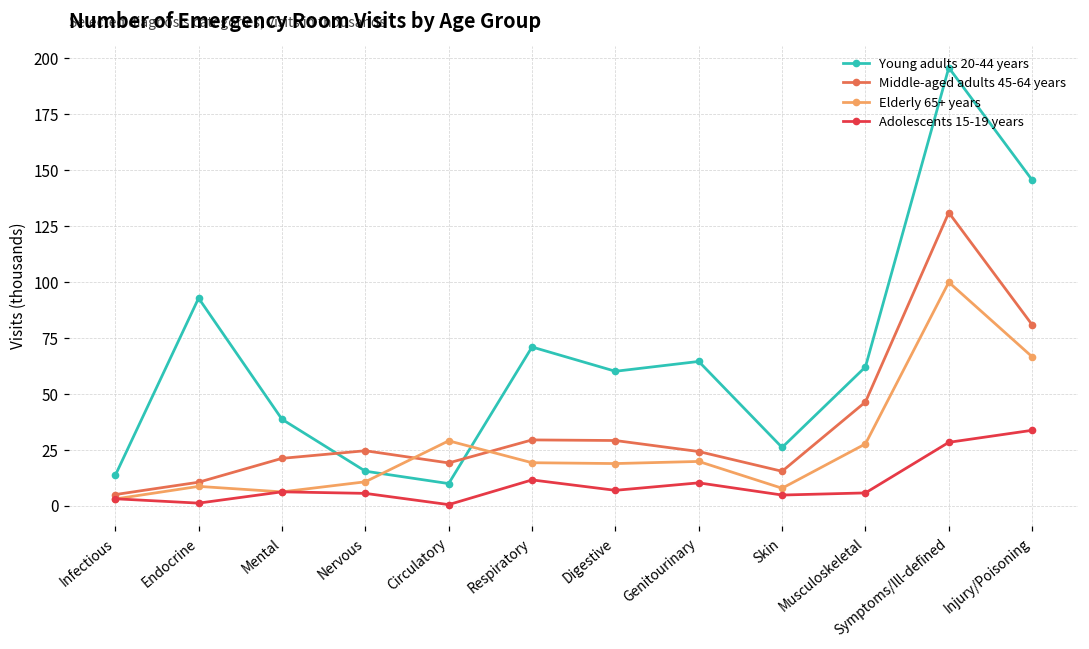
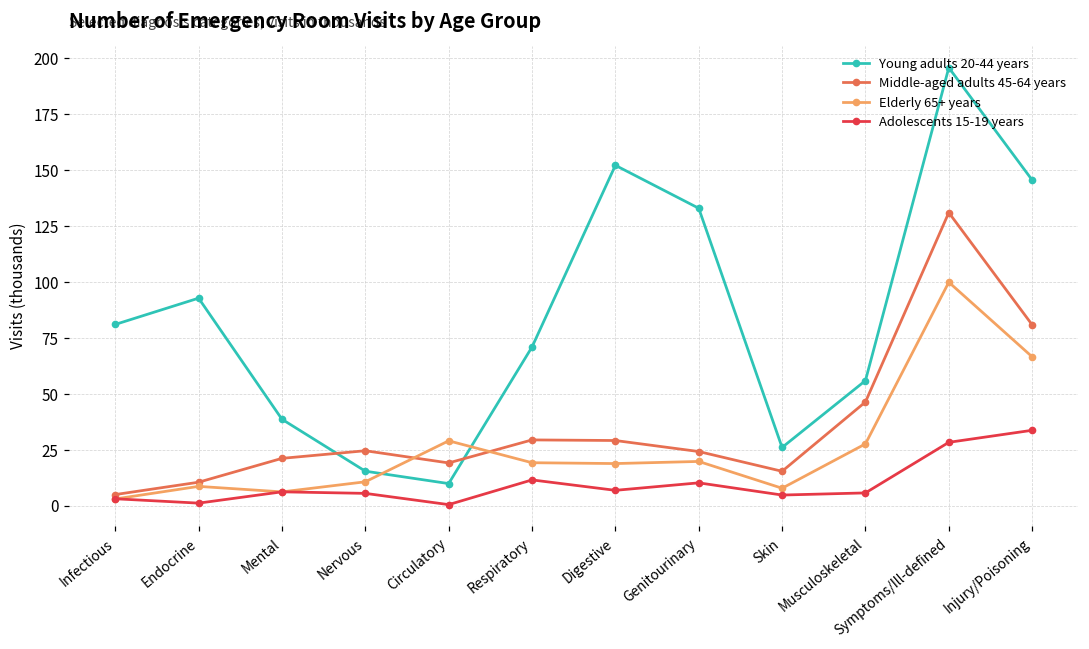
Young adults 20-44 years, Infectious: 14 -> 81
Young adults 20-44 years, Digestive: 60 -> 152
Young adults 20-44 years, Genitourinary: 65 -> 133
Young adults 20-44 years, Musculoskeletal: 62 -> 56
